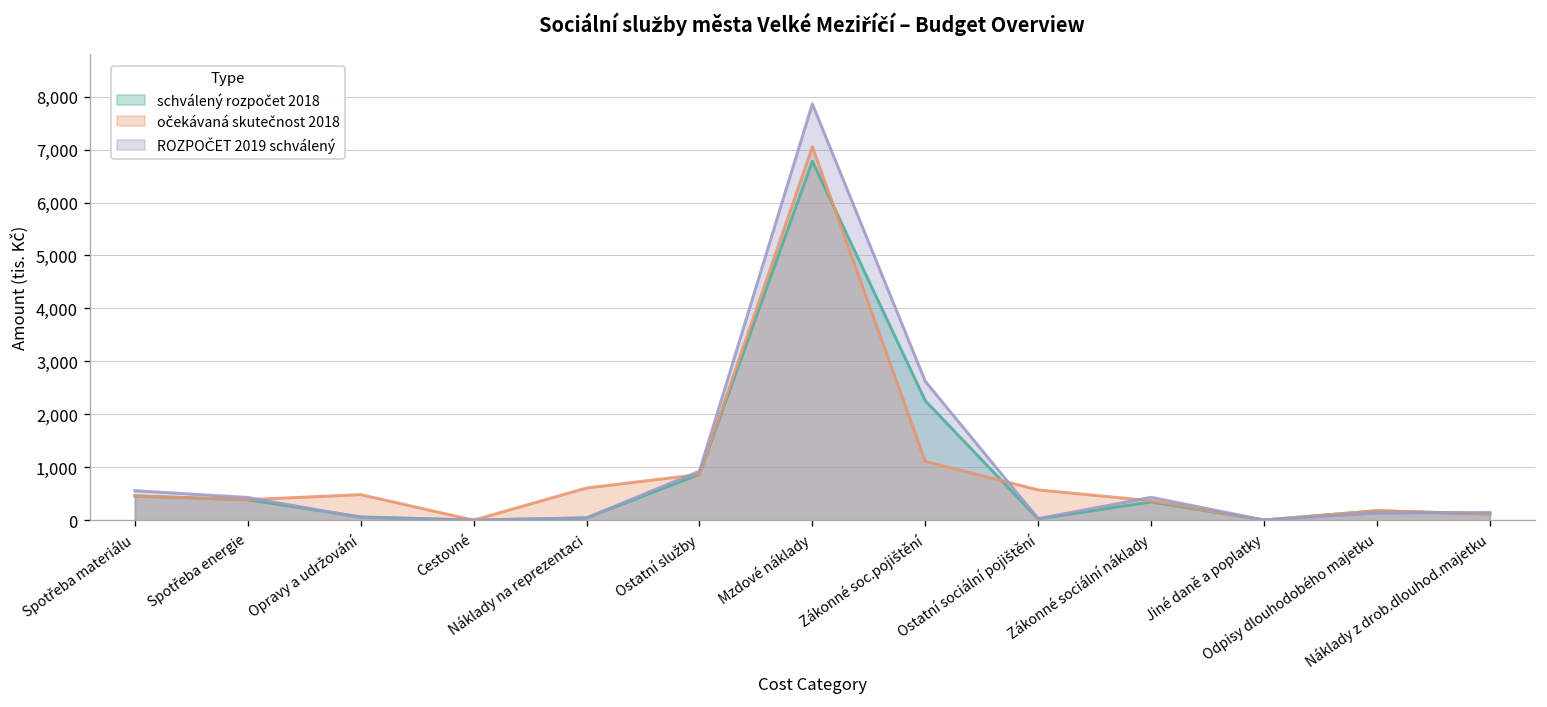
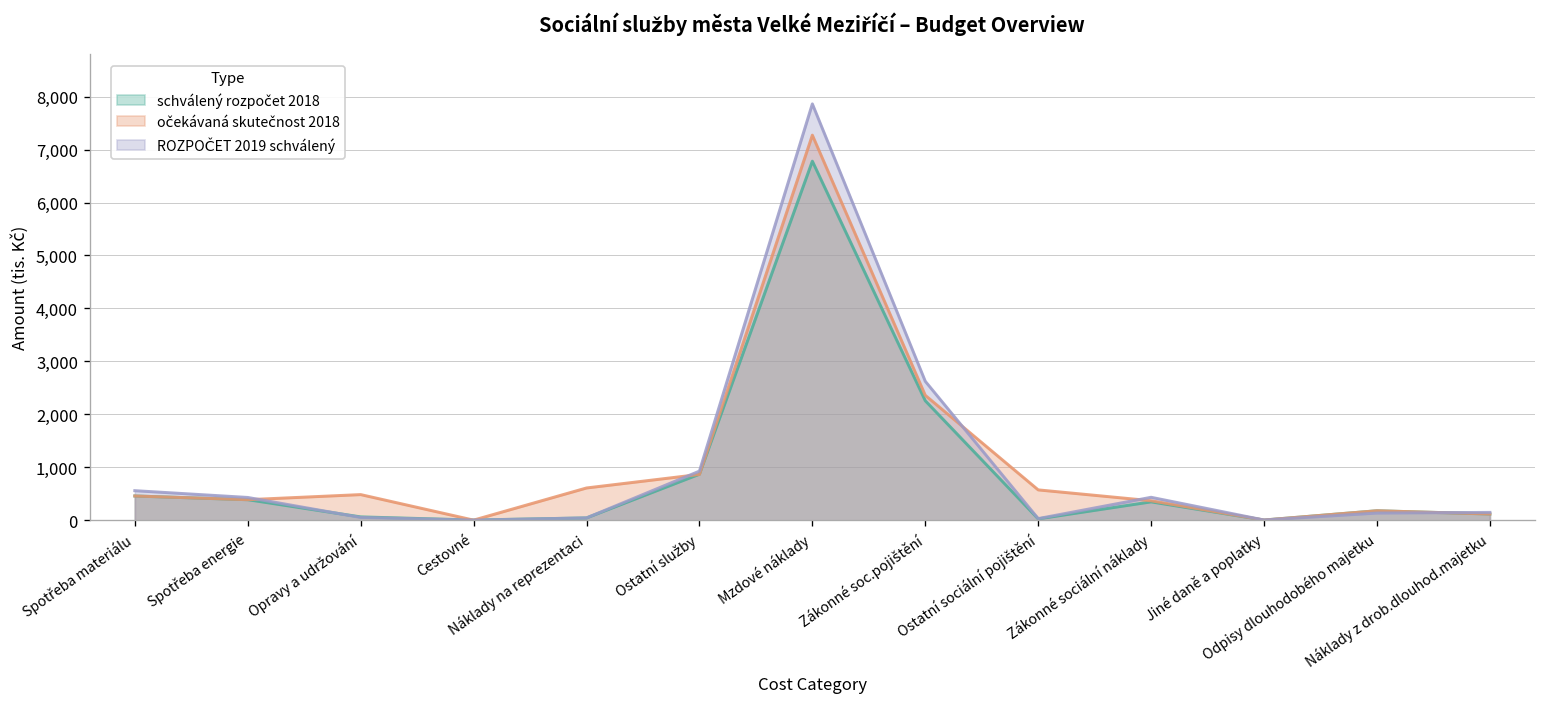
očekávaná skutečnost 2018, Mzdové náklady: 7,100 -> 7,300
očekávaná skutečnost 2018, Zákonné soc.pojištění: 1,100 -> 2,400
